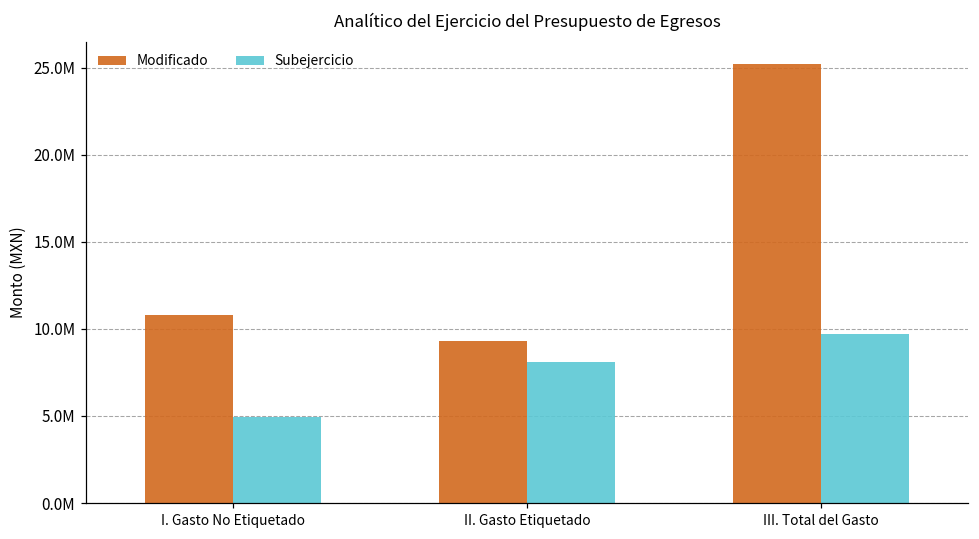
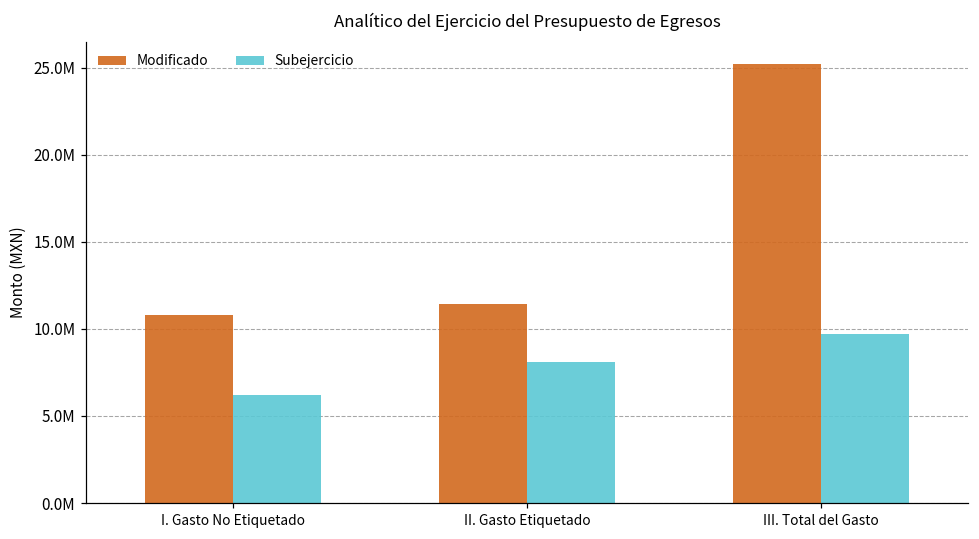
Subejercicio, I. Gasto No Etiquetado: 4900000 -> 6200000
Modificado, II. Gasto Etiquetado: 9300000 -> 11400000
